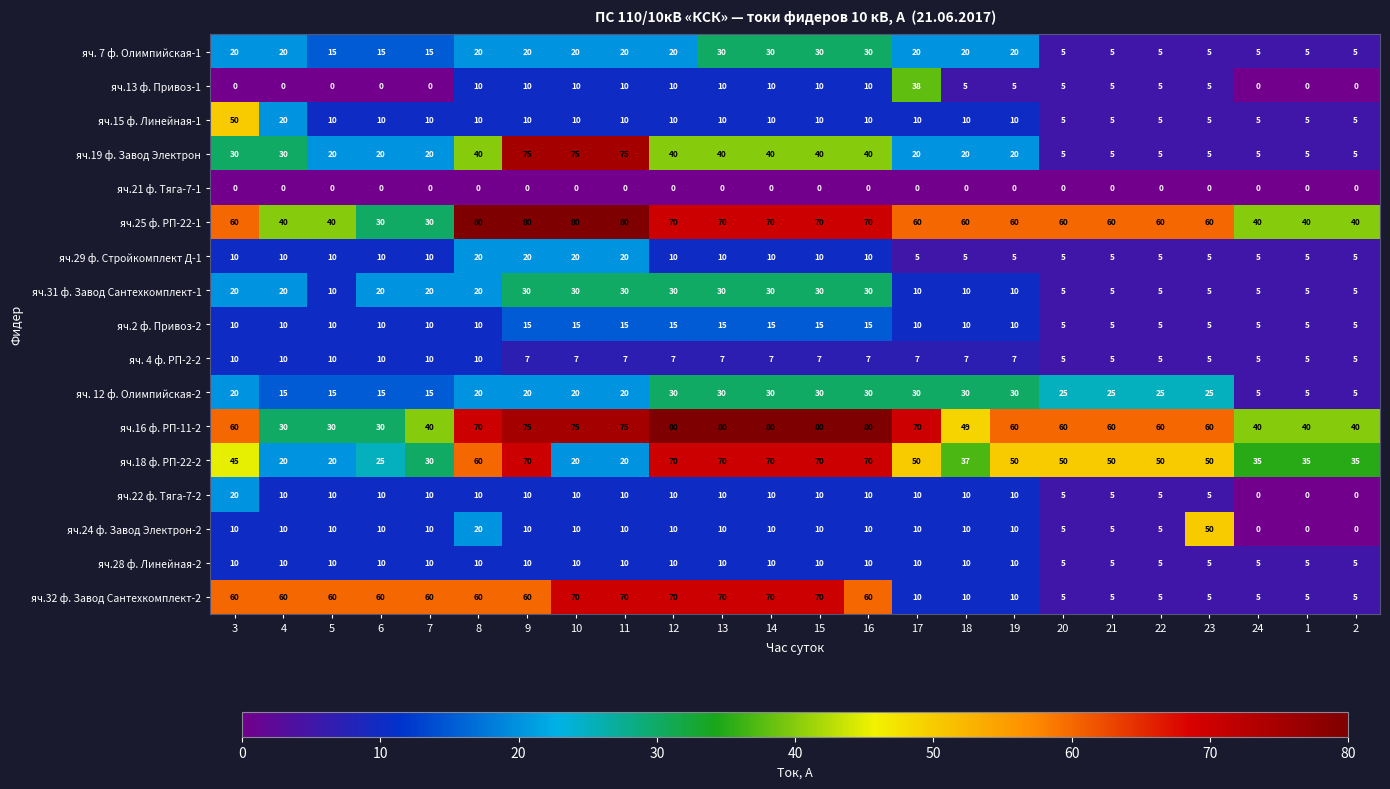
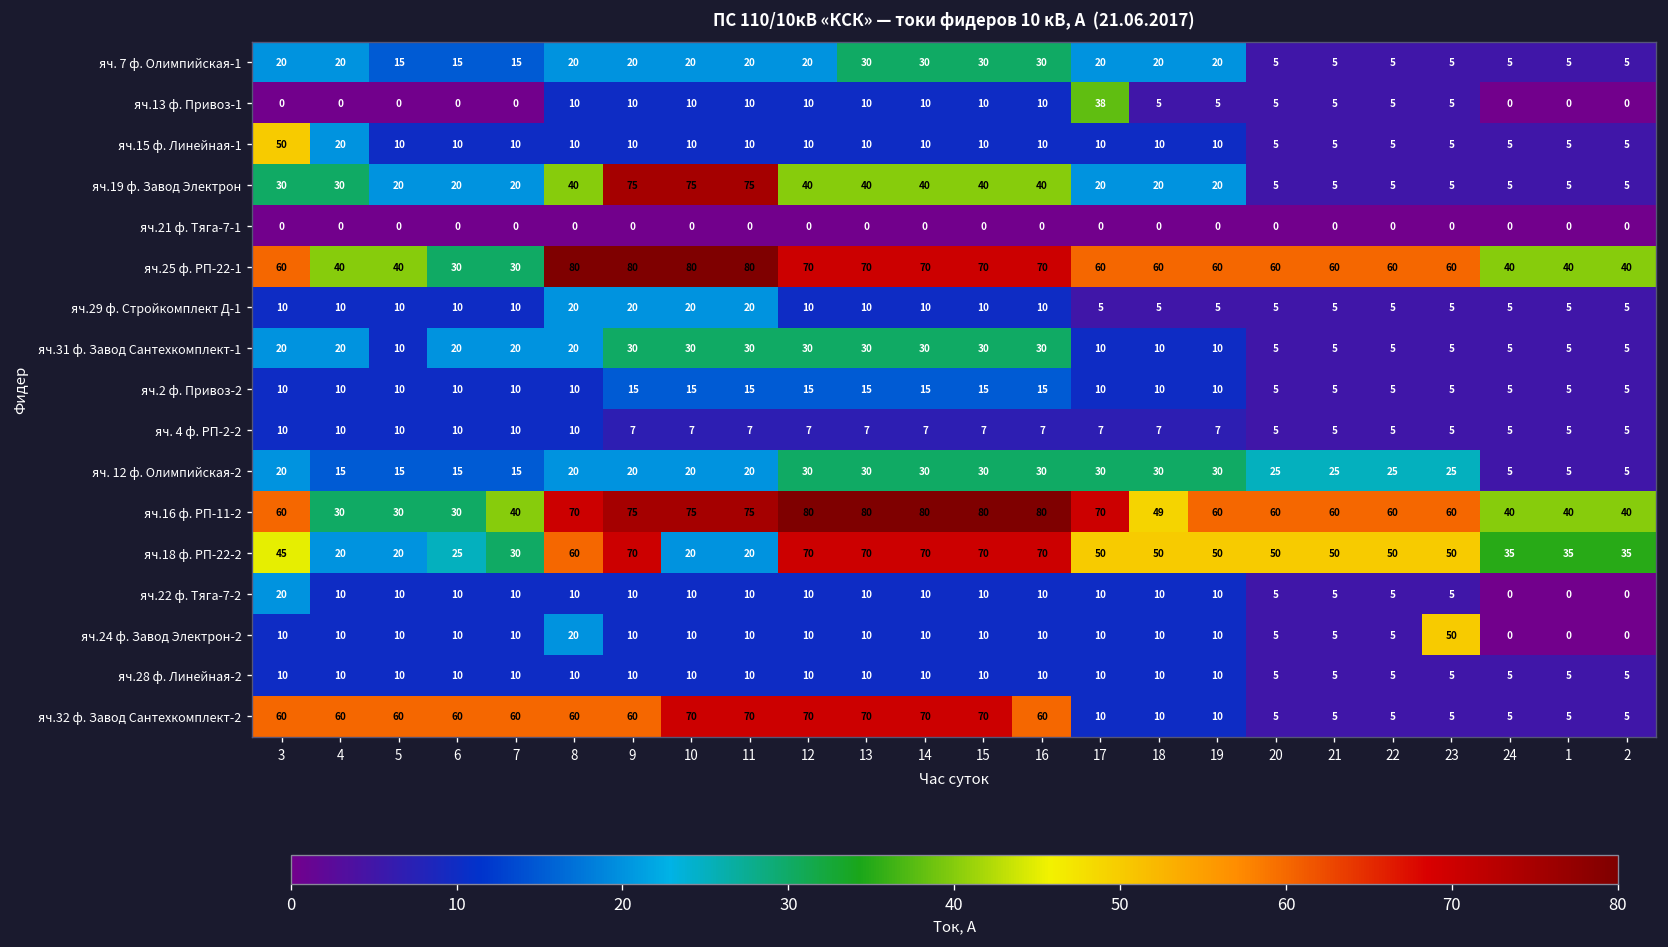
яч.18 ф. РП-22-2, 18: 37 -> 50
